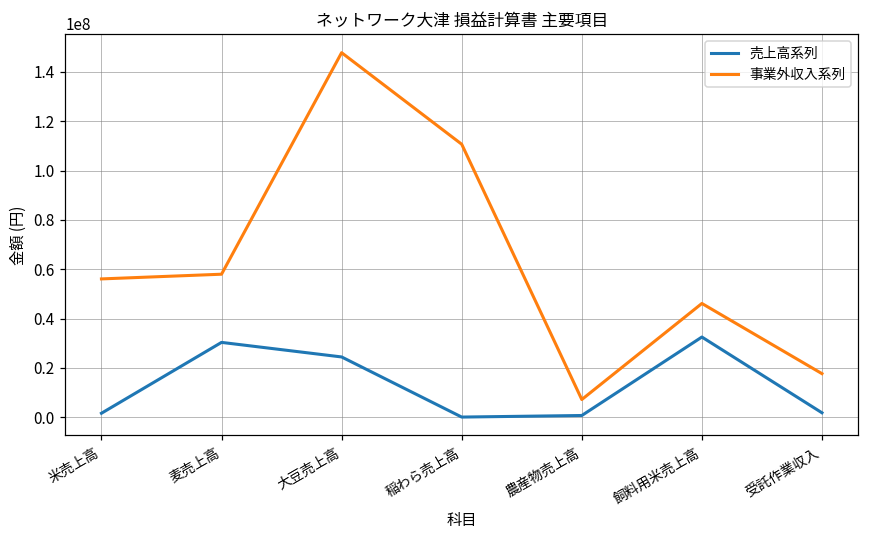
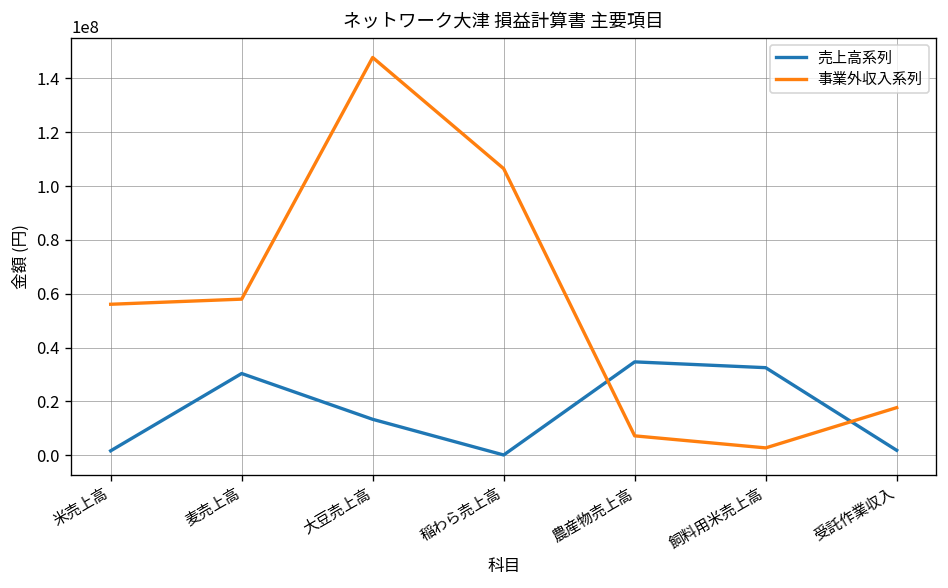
売上高系列, 大豆売上高: 24000000 -> 13000000
事業外収入系列, 稲わら売上高: 111000000 -> 106000000
売上高系列, 農産物売上高: 1000000 -> 35000000
事業外収入系列, 飼料用米売上高: 46000000 -> 3000000
